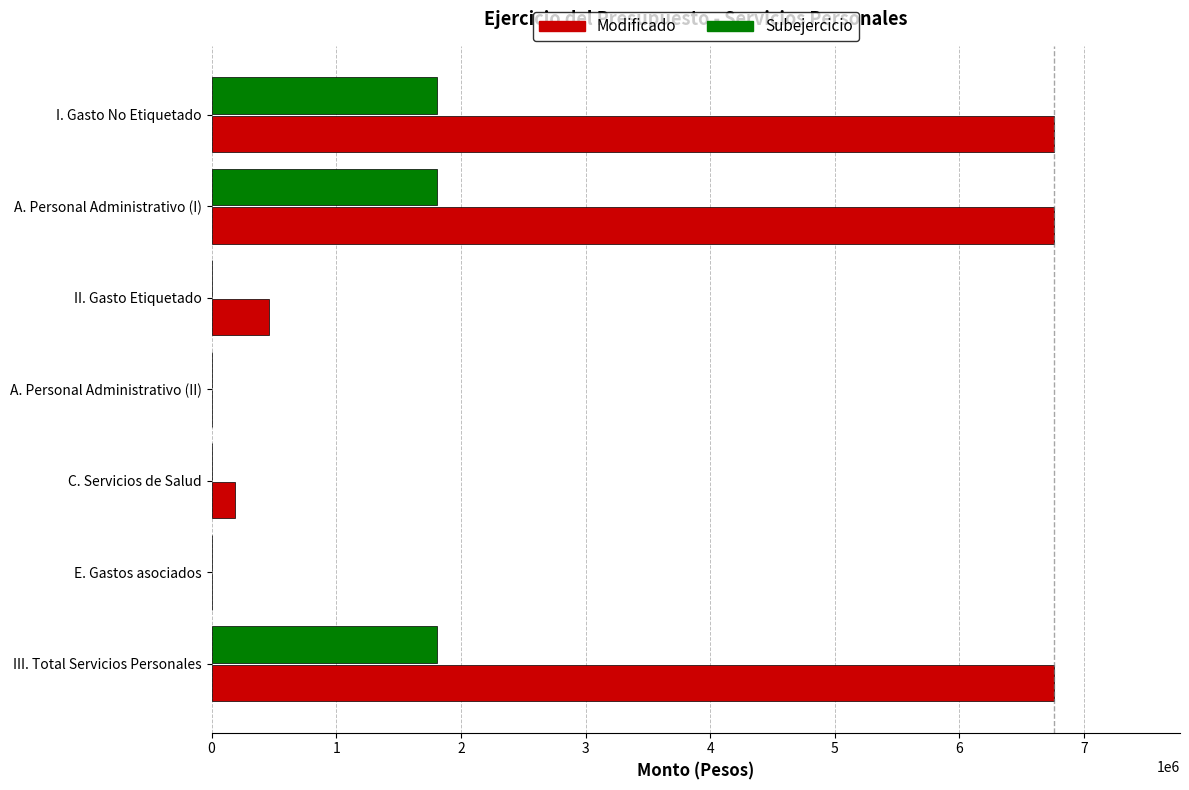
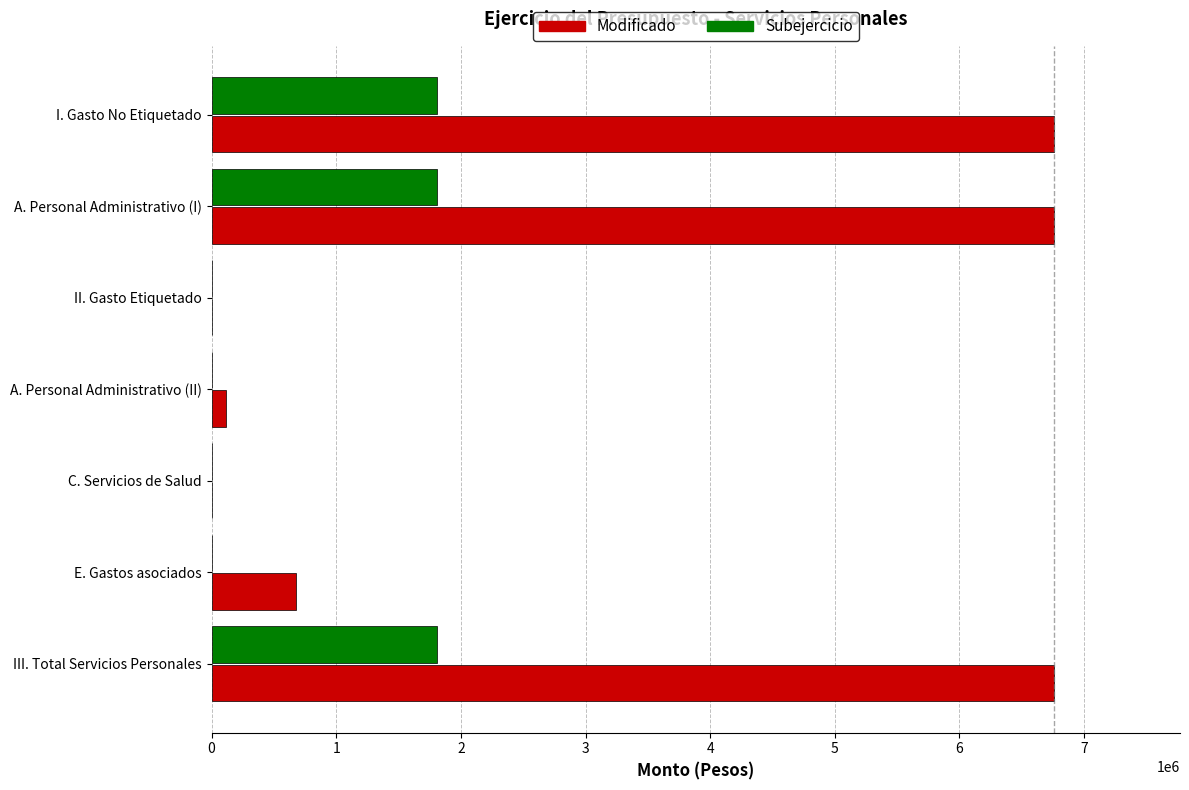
Modificado, II. Gasto Etiquetado: 460000 -> 0
Modificado, A. Personal Administrativo (II): 0 -> 120000
Modificado, C. Servicios de Salud: 180000 -> 0
Modificado, E. Gastos asociados: 0 -> 680000
